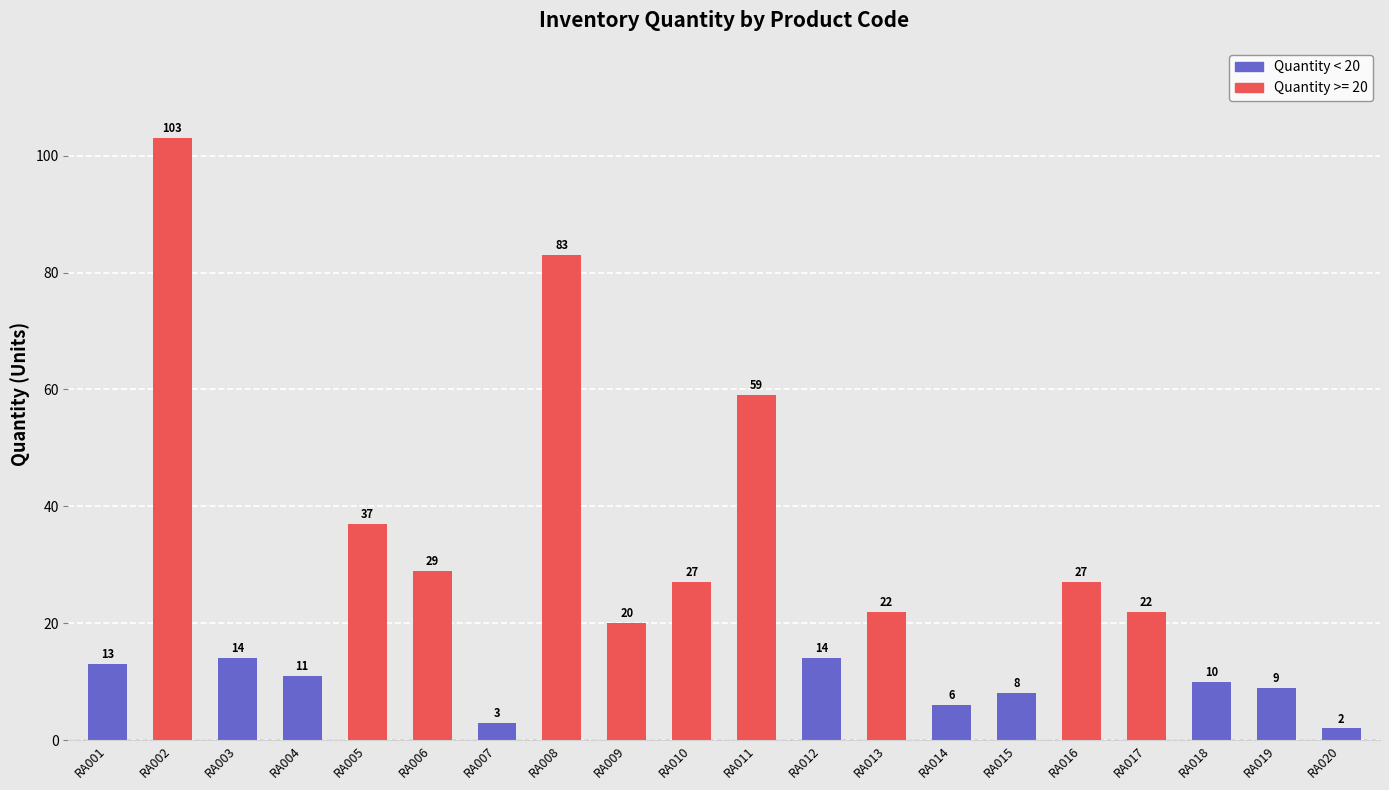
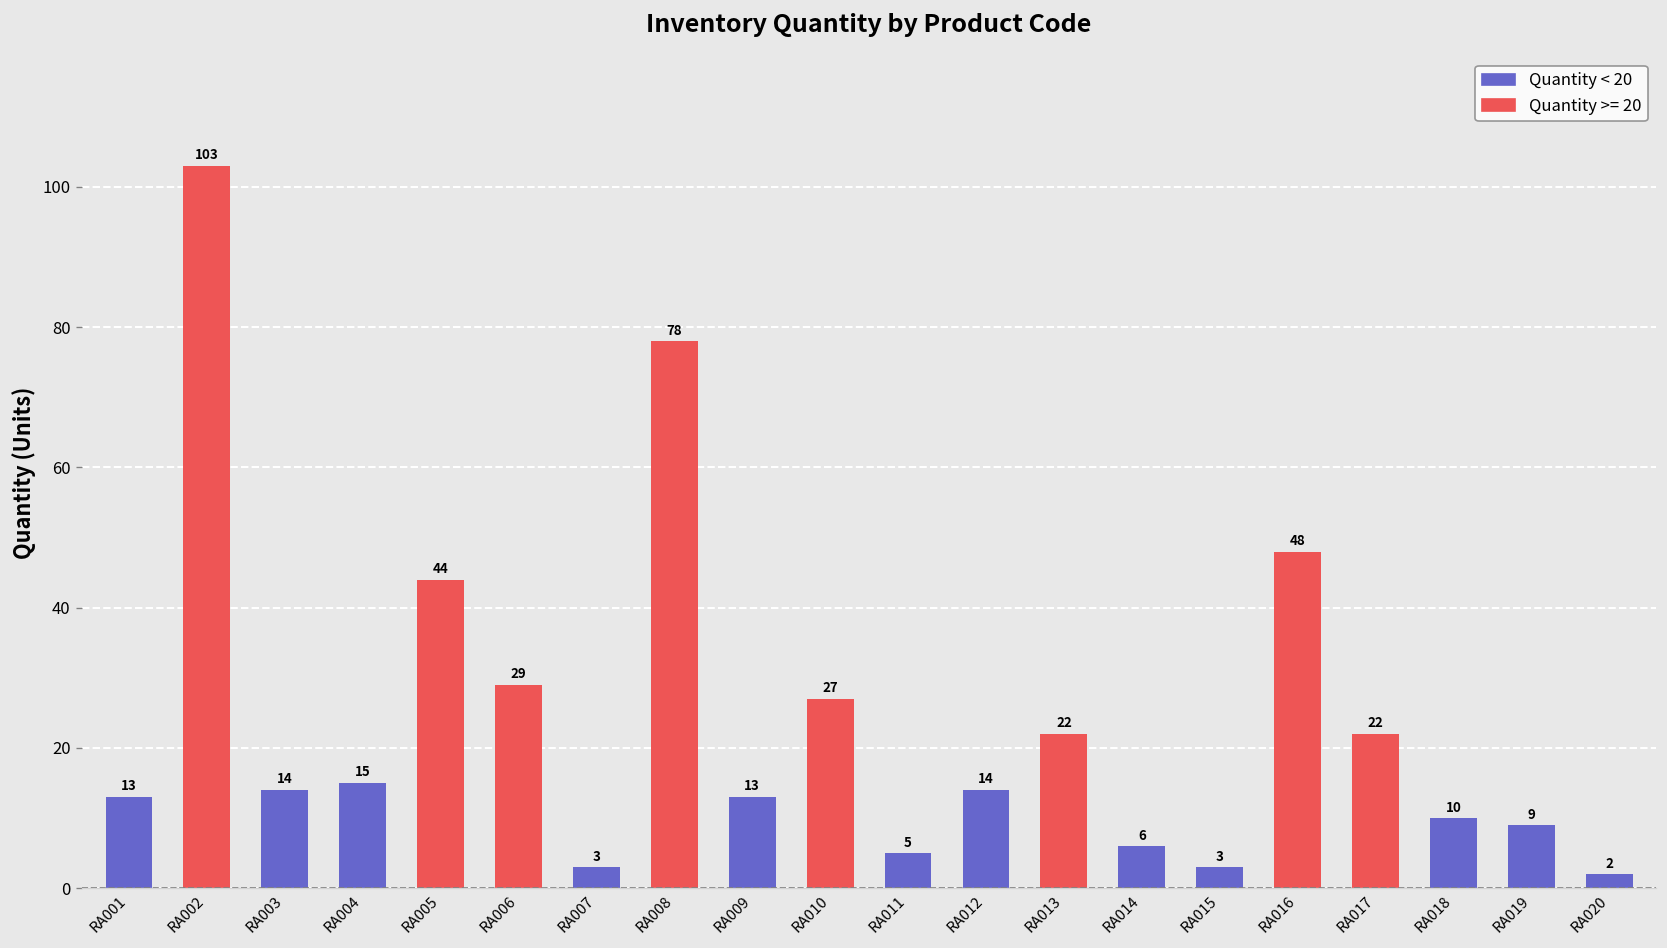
RA004: 11 -> 15
RA005: 37 -> 44
RA008: 83 -> 78
RA009: 20 -> 13
RA011: 59 -> 5
RA015: 8 -> 3
RA016: 27 -> 48
